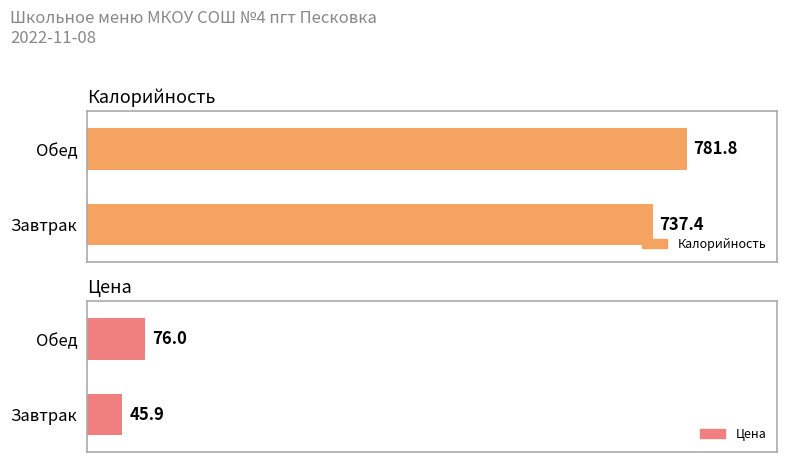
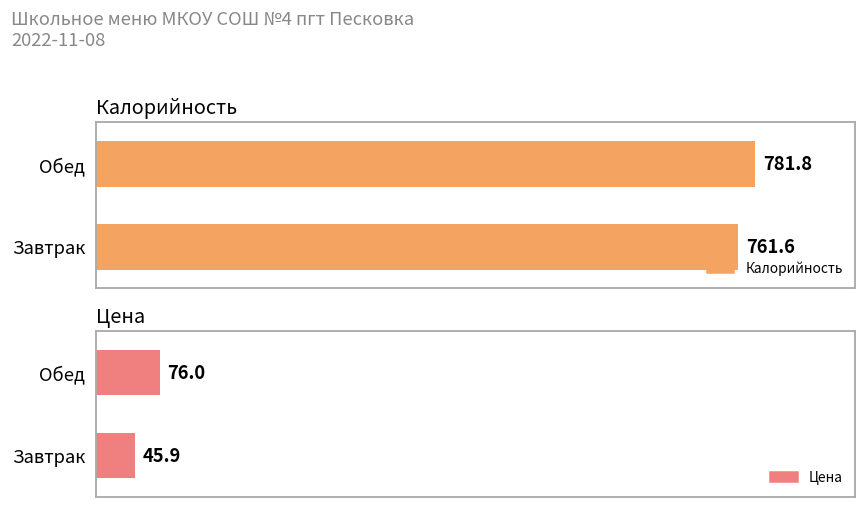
Калорийность, Завтрак: 737.4 -> 761.6
